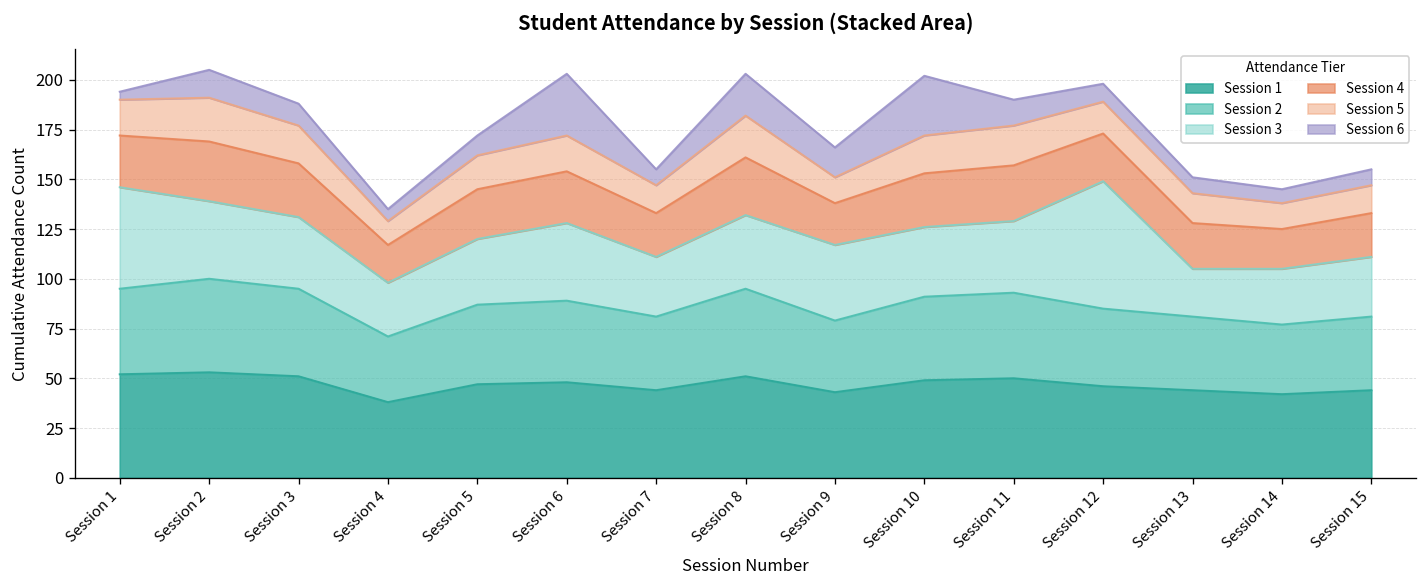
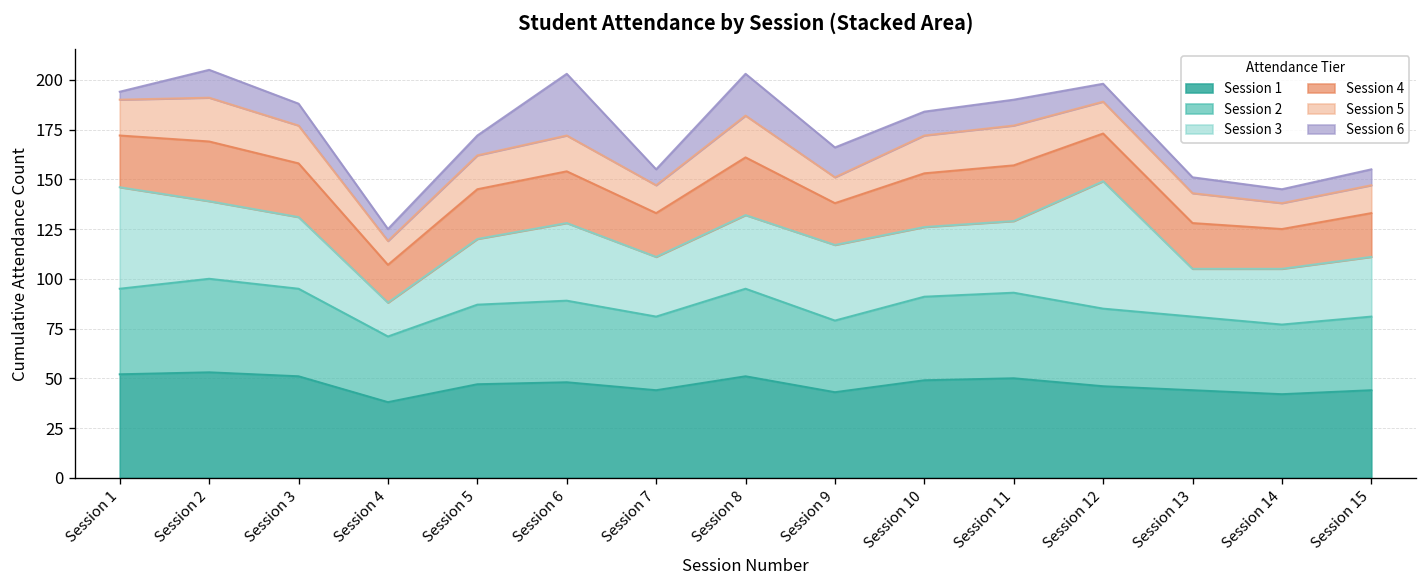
Session 3, Session 4: 27 -> 17
Session 6, Session 10: 30 -> 12
